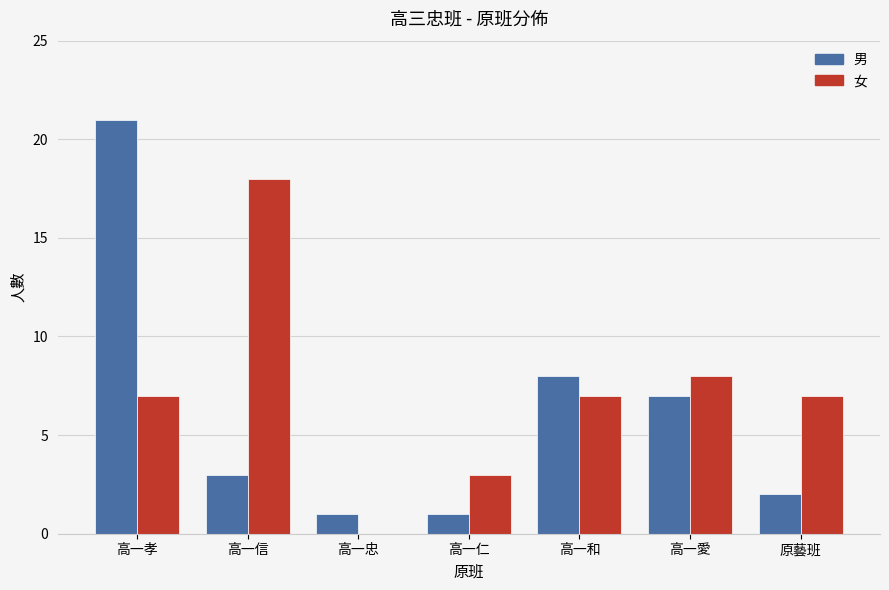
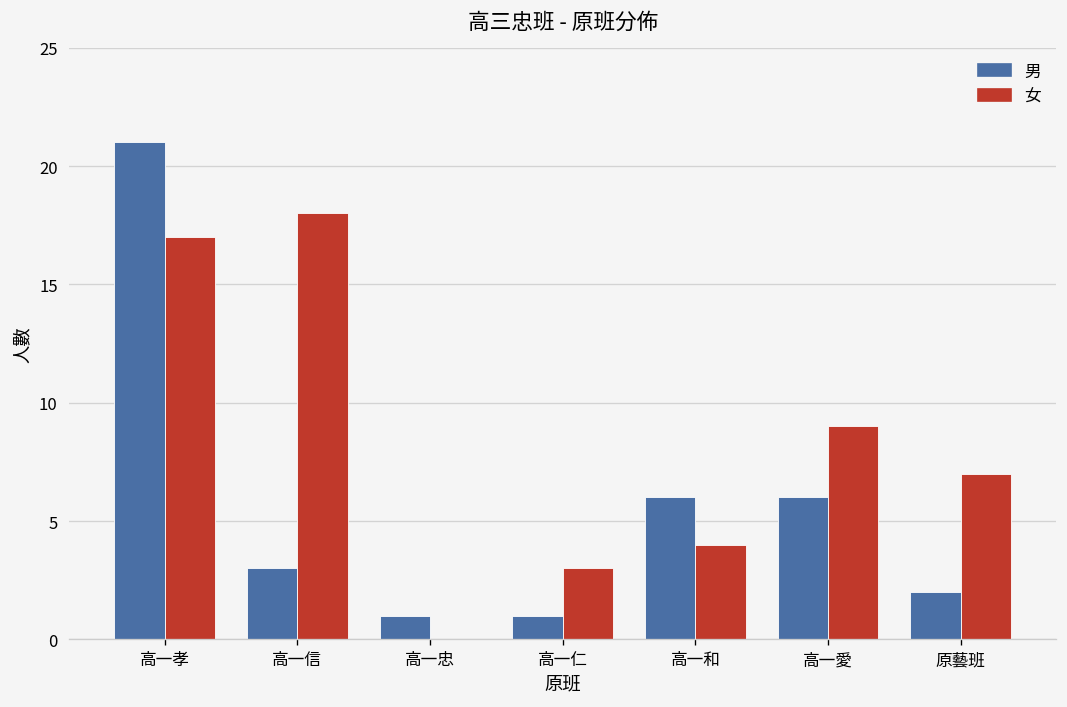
女, 高一孝: 7 -> 17
男, 高一和: 8 -> 6
女, 高一和: 7 -> 4
男, 高一愛: 7 -> 6
女, 高一愛: 8 -> 9
